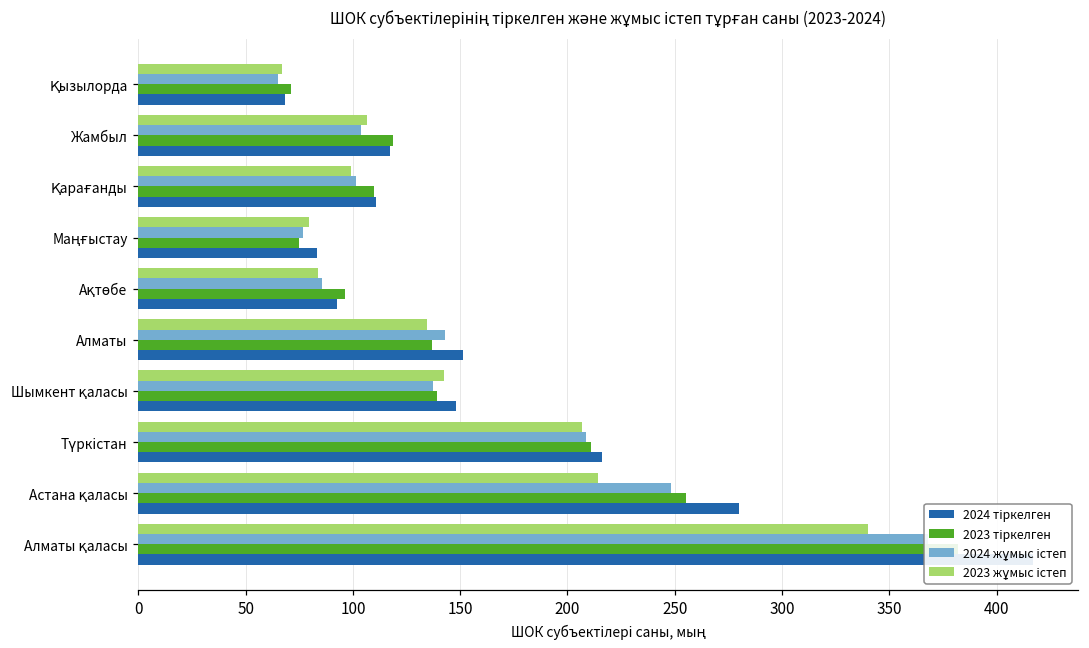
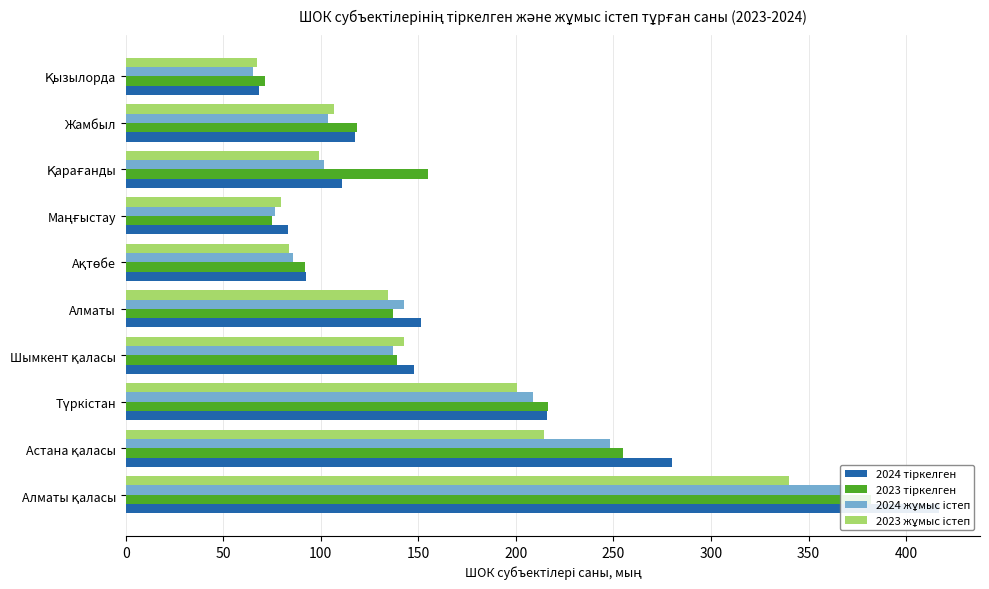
2023 тіркелген, Қарағанды: 110 -> 155
2023 тіркелген, Ақтөбе: 96 -> 92
2023 жұмыс істеп, Түркістан: 207 -> 200
2023 тіркелген, Түркістан: 211 -> 216
